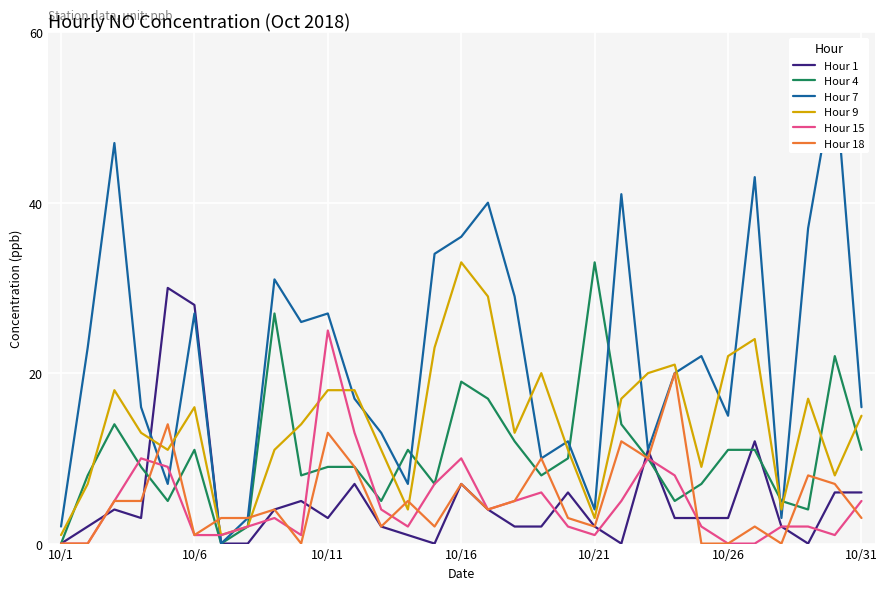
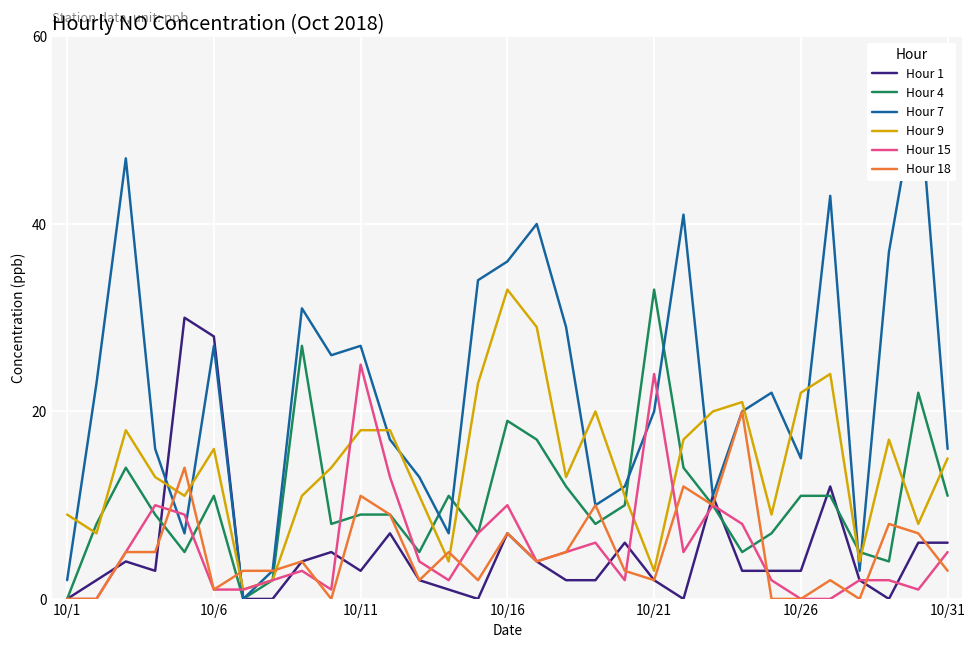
Hour 9, 10/1: 1 -> 9
Hour 18, 10/11: 13 -> 11
Hour 7, 10/21: 4 -> 20
Hour 15, 10/21: 1 -> 24
